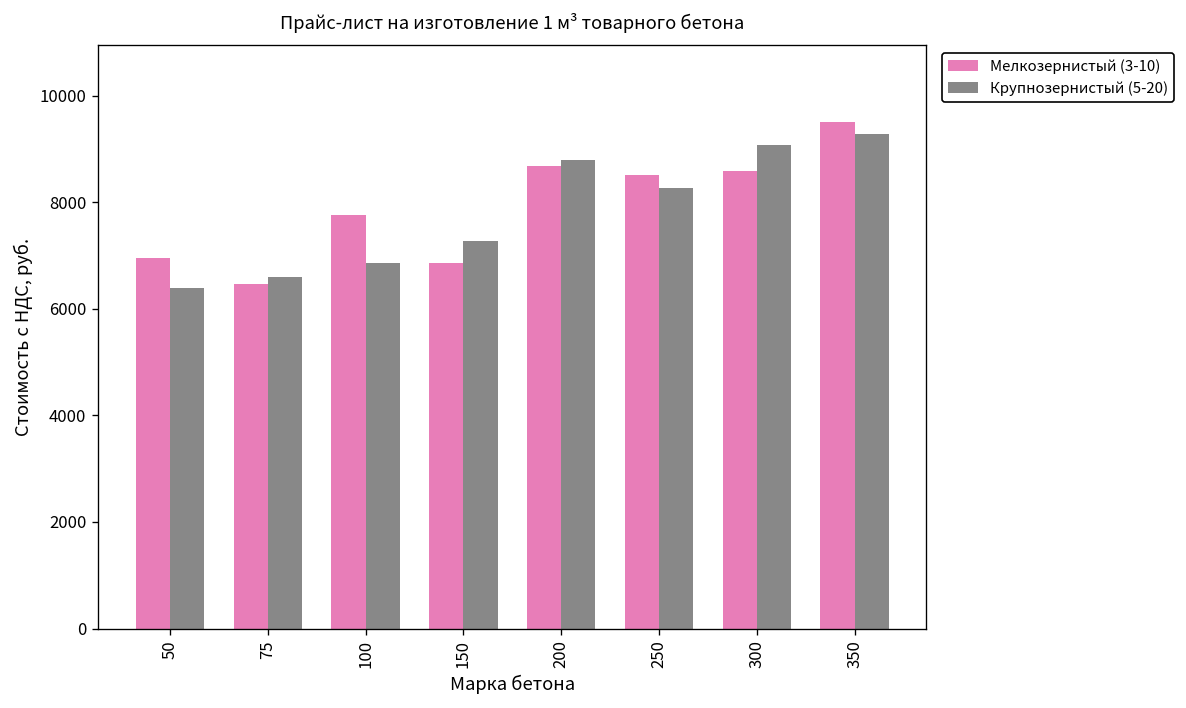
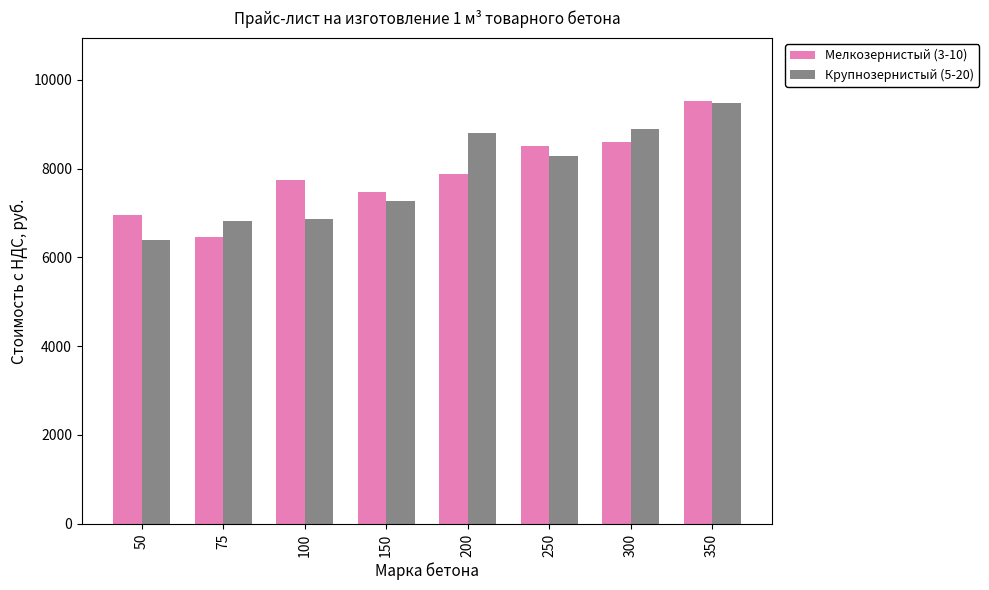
Крупнозернистый (5-20), 75: 6600 -> 6800
Мелкозернистый (3-10), 150: 6900 -> 7500
Мелкозернистый (3-10), 200: 8700 -> 7900
Крупнозернистый (5-20), 300: 9100 -> 8900
Крупнозернистый (5-20), 350: 9300 -> 9500
